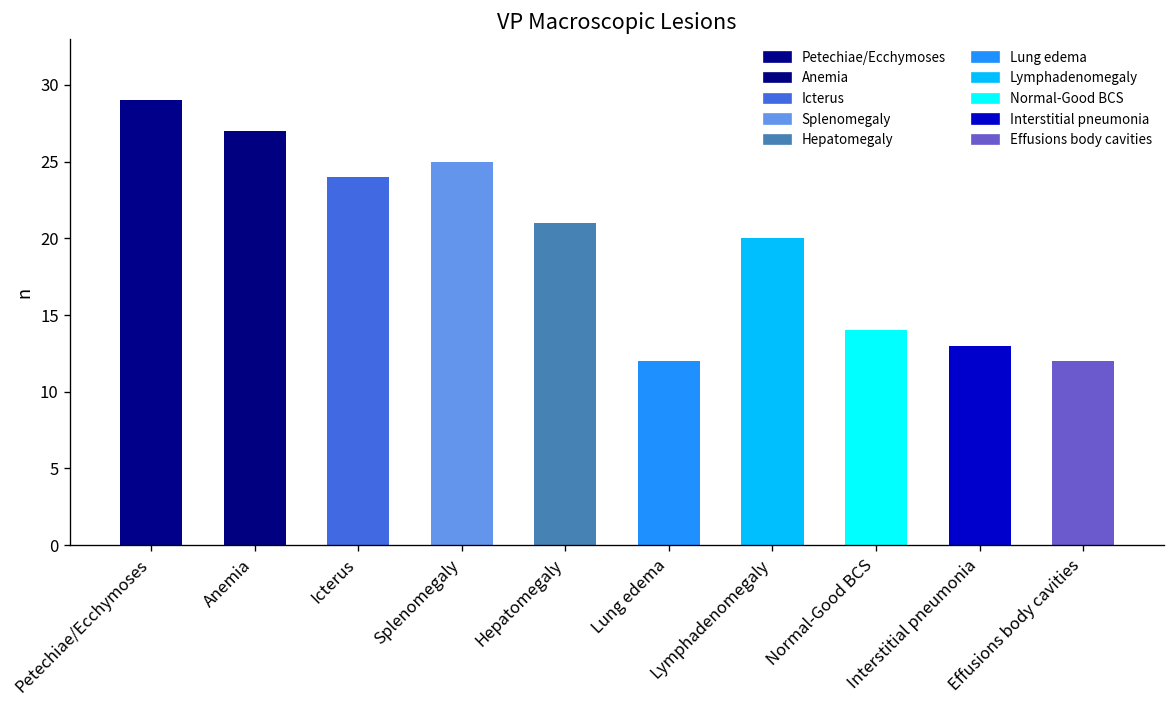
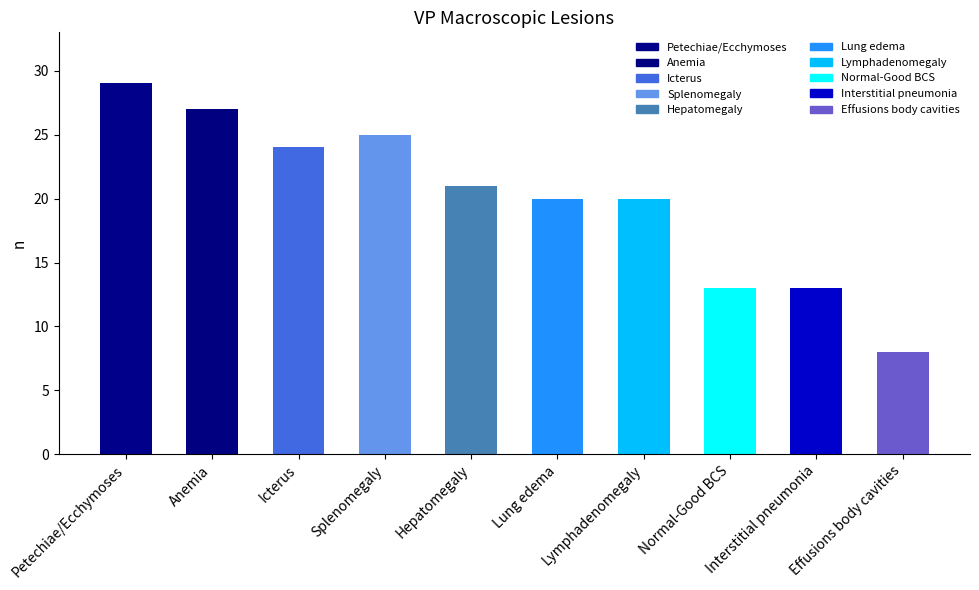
Lung edema: 12 -> 20
Normal-Good BCS: 14 -> 13
Effusions body cavities: 12 -> 8
